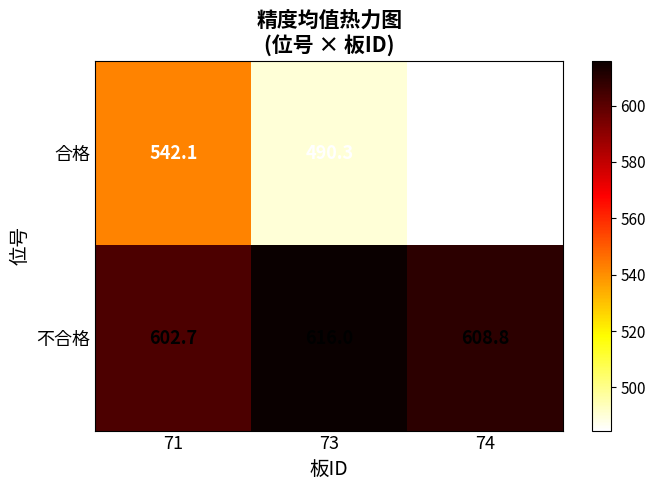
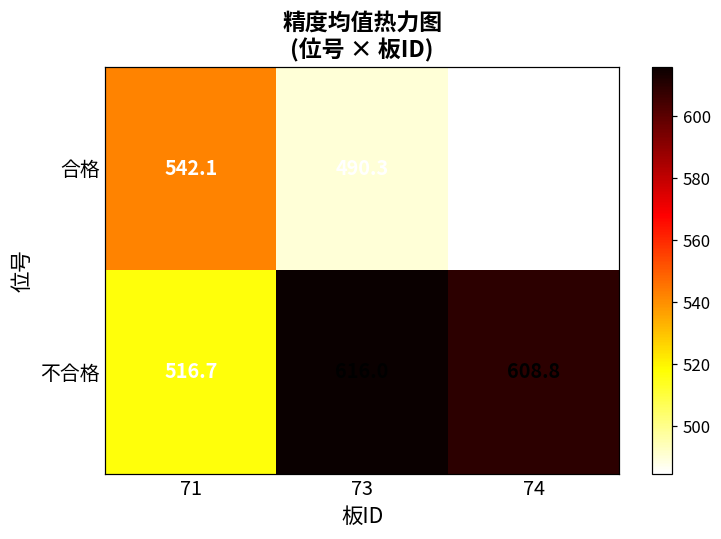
不合格, 71: 602.7 -> 516.7
